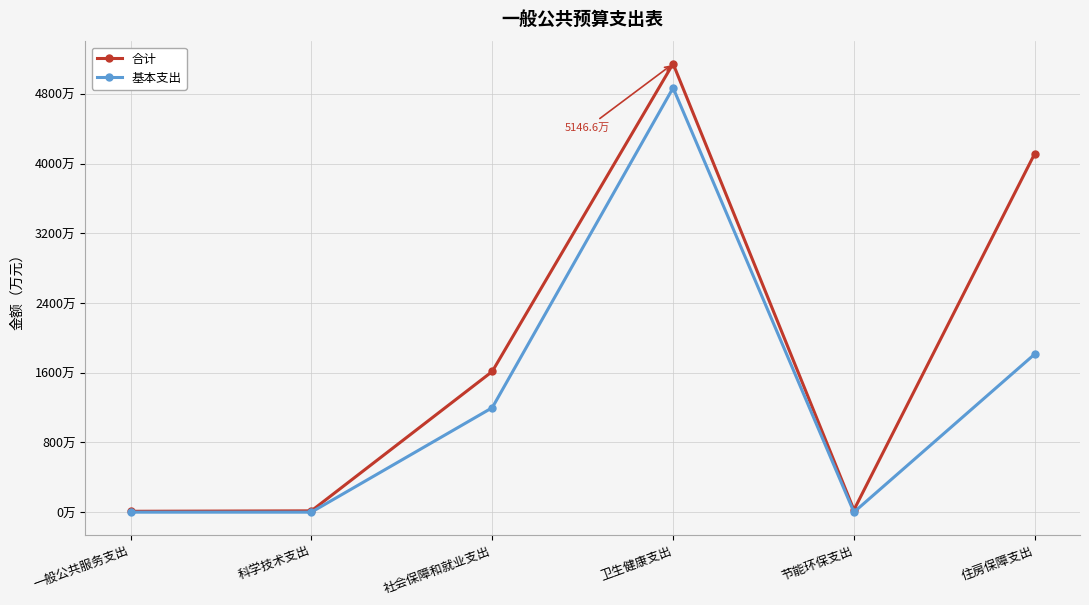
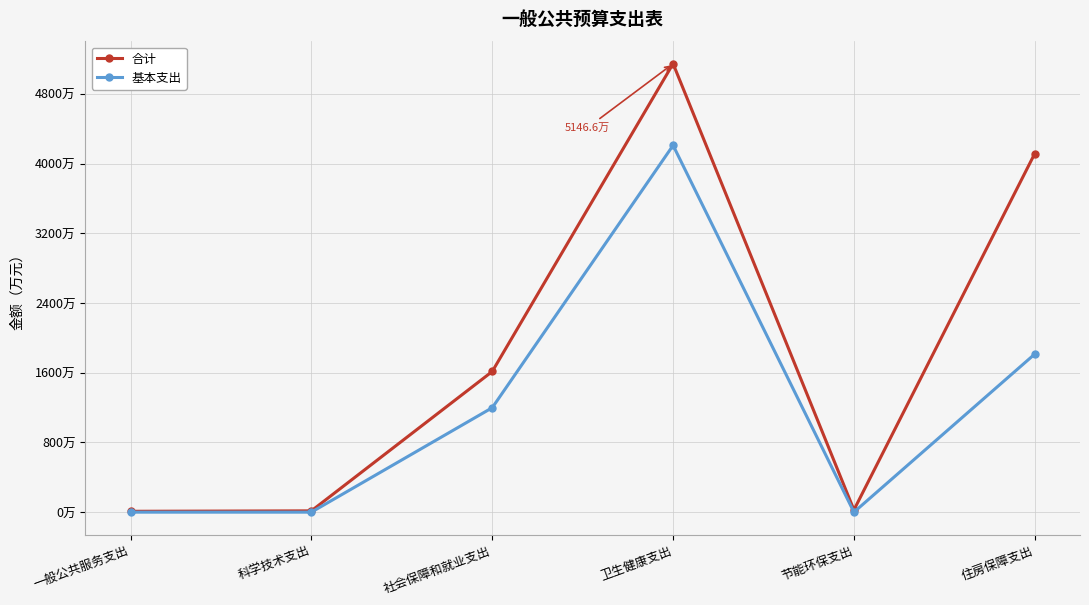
基本支出, 卫生健康支出: 4900万 -> 4200万
